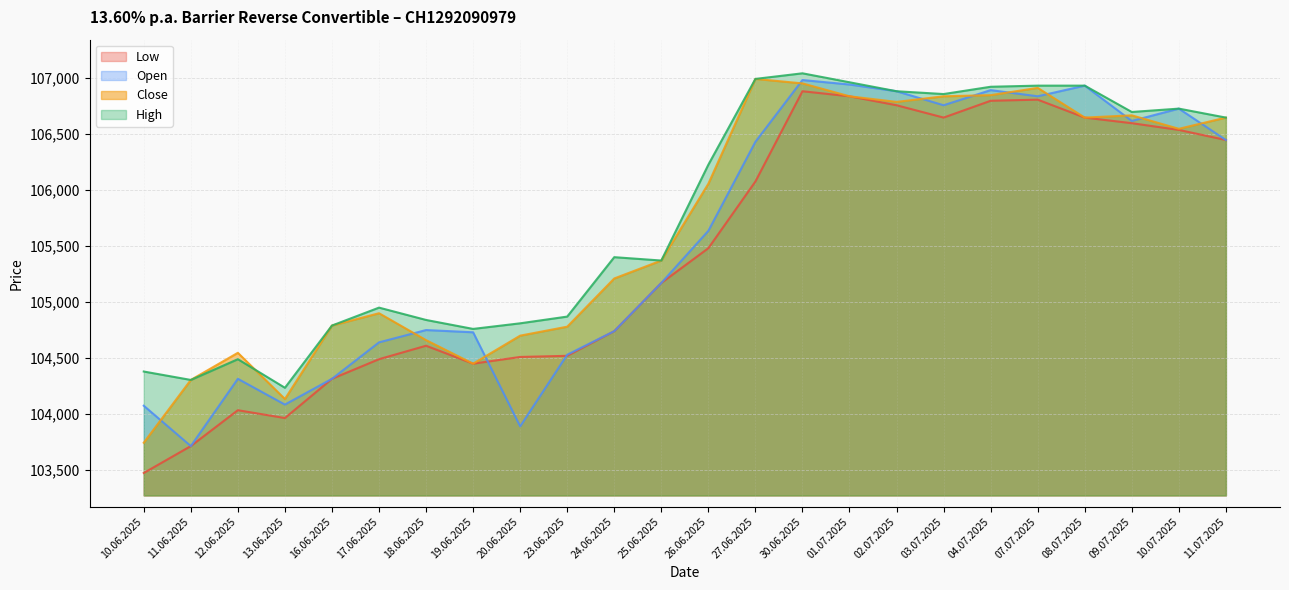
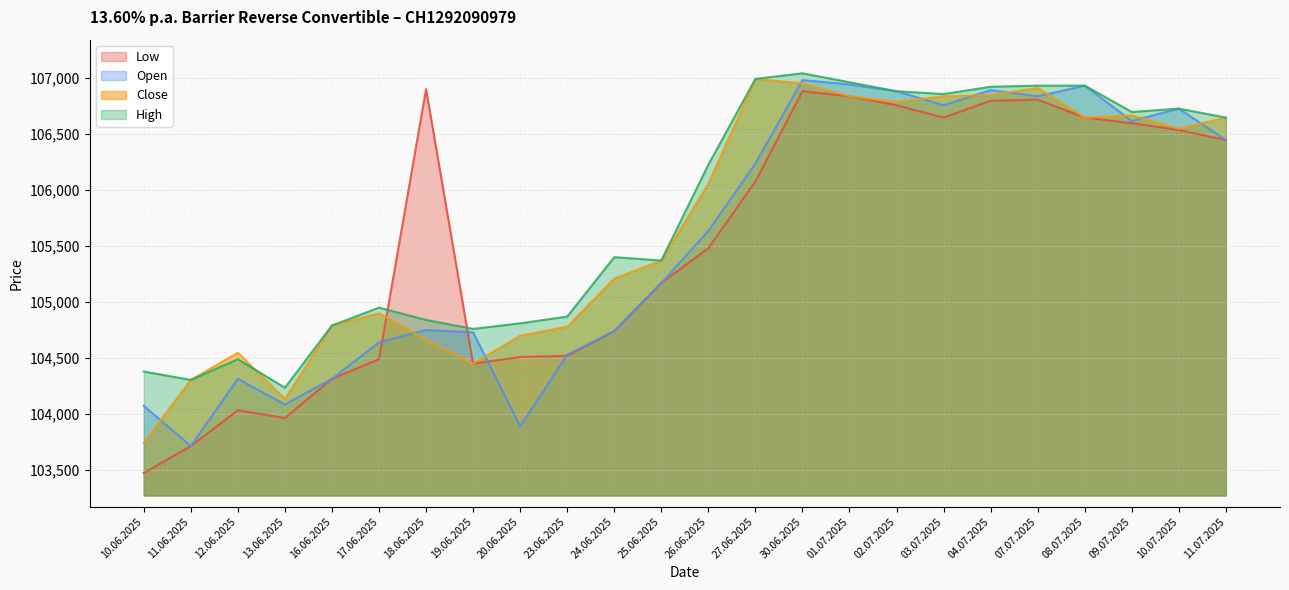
Low, 18.06.2025: 104,610 -> 106,900
Open, 27.06.2025: 106,430 -> 106,240
